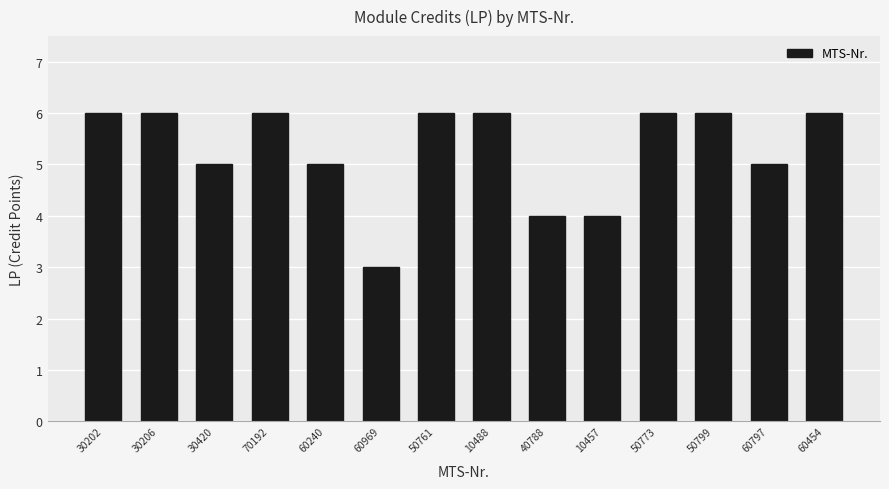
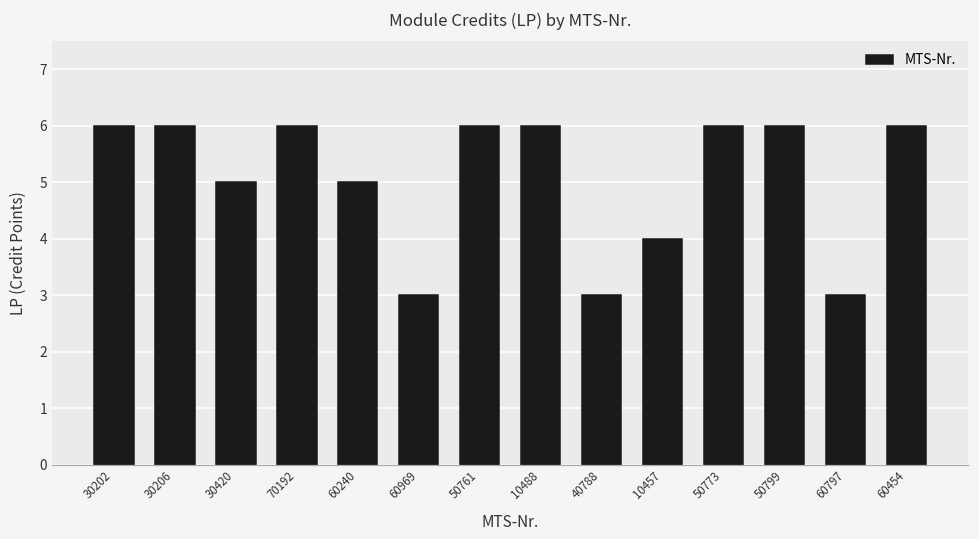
40788: 4 -> 3
60797: 5 -> 3
